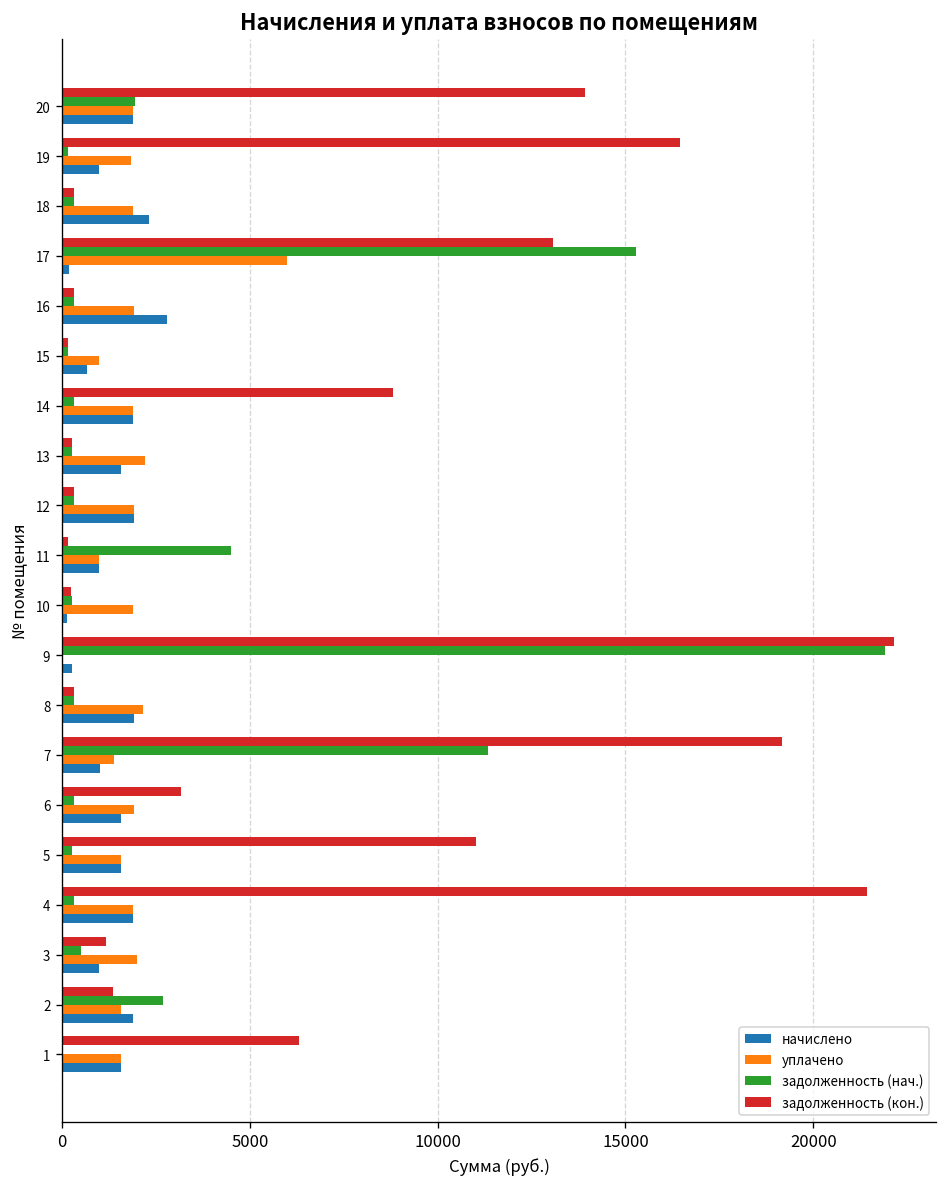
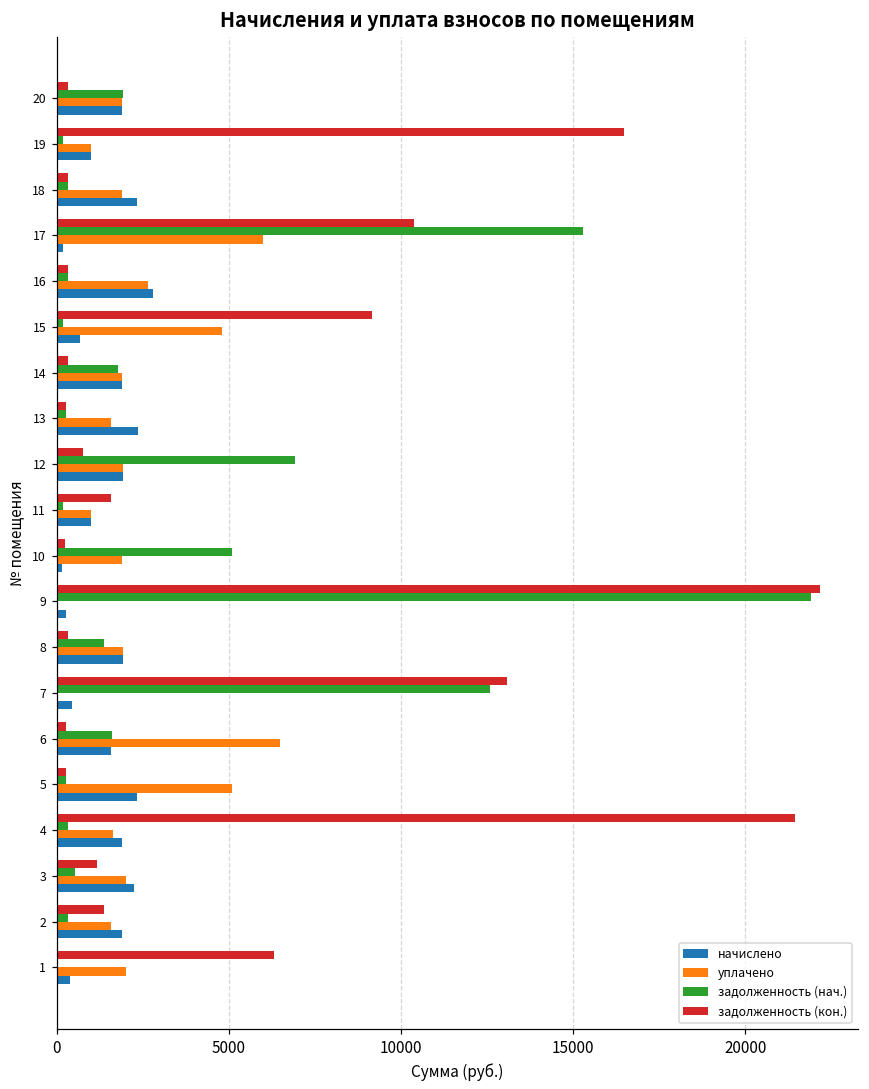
задолженность (кон.), 20: 13900 -> 300
уплачено, 19: 1800 -> 1000
задолженность (кон.), 17: 13100 -> 10400
уплачено, 16: 1900 -> 2600
задолженность (кон.), 15: 200 -> 9100
уплачено, 15: 1000 -> 4800
задолженность (кон.), 14: 8800 -> 300
задолженность (нач.), 14: 300 -> 1800
уплачено, 13: 2200 -> 1600
начислено, 13: 1600 -> 2400
задолженность (кон.), 12: 300 -> 800
задолженность (нач.), 12: 300 -> 6900
задолженность (кон.), 11: 200 -> 1600
задолженность (нач.), 11: 4500 -> 200
задолженность (нач.), 10: 300 -> 5100
задолженность (нач.), 8: 300 -> 1400
уплачено, 8: 2200 -> 1900
задолженность (кон.), 7: 19200 -> 13100
задолженность (нач.), 7: 11300 -> 12600
уплачено, 7: 1400 -> 0
начислено, 7: 1000 -> 400
задолженность (кон.), 6: 3200 -> 300
задолженность (нач.), 6: 300 -> 1600
уплачено, 6: 1900 -> 6500
задолженность (кон.), 5: 11000 -> 300
уплачено, 5: 1600 -> 5100
начислено, 5: 1600 -> 2300
уплачено, 4: 1900 -> 1600
начислено, 3: 1000 -> 2200
задолженность (нач.), 2: 2700 -> 300
уплачено, 1: 1600 -> 2000
начислено, 1: 1600 -> 400
